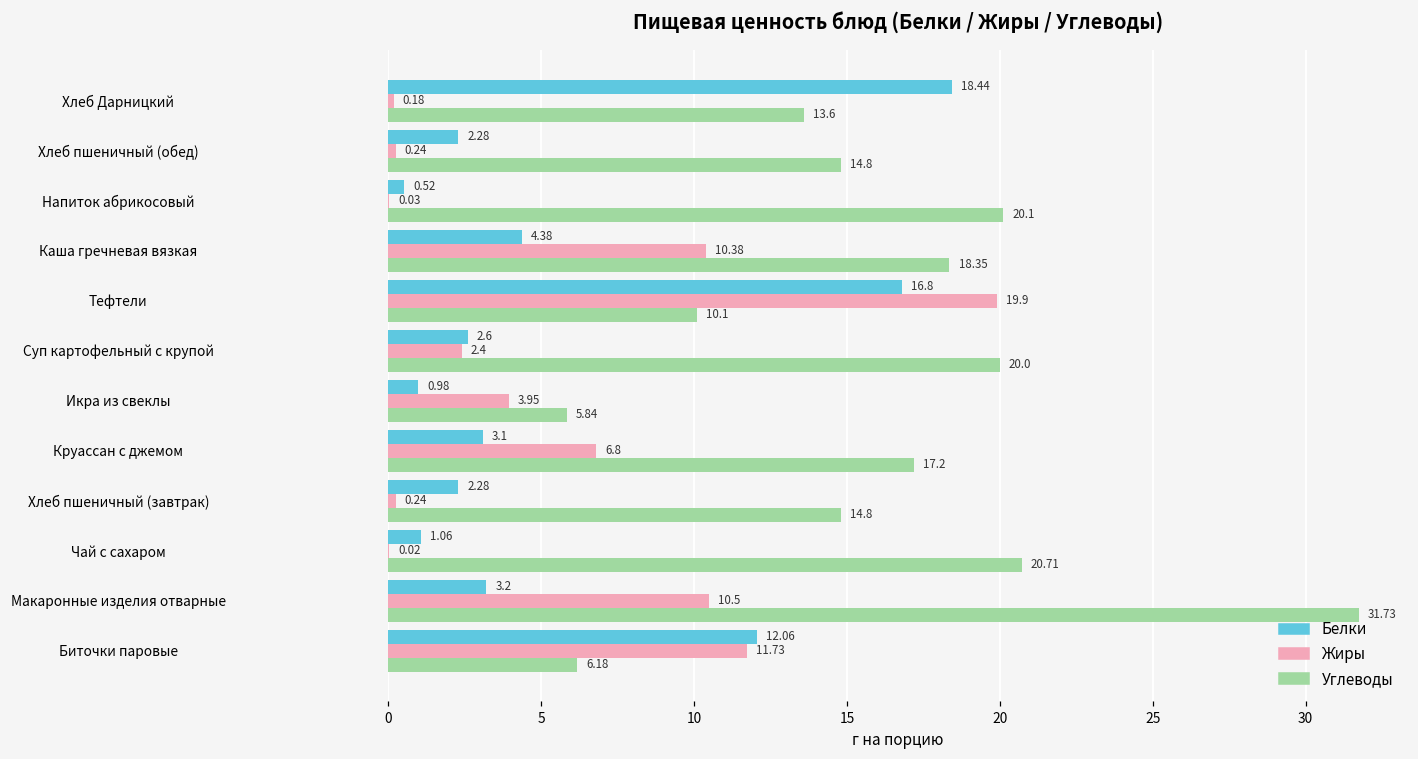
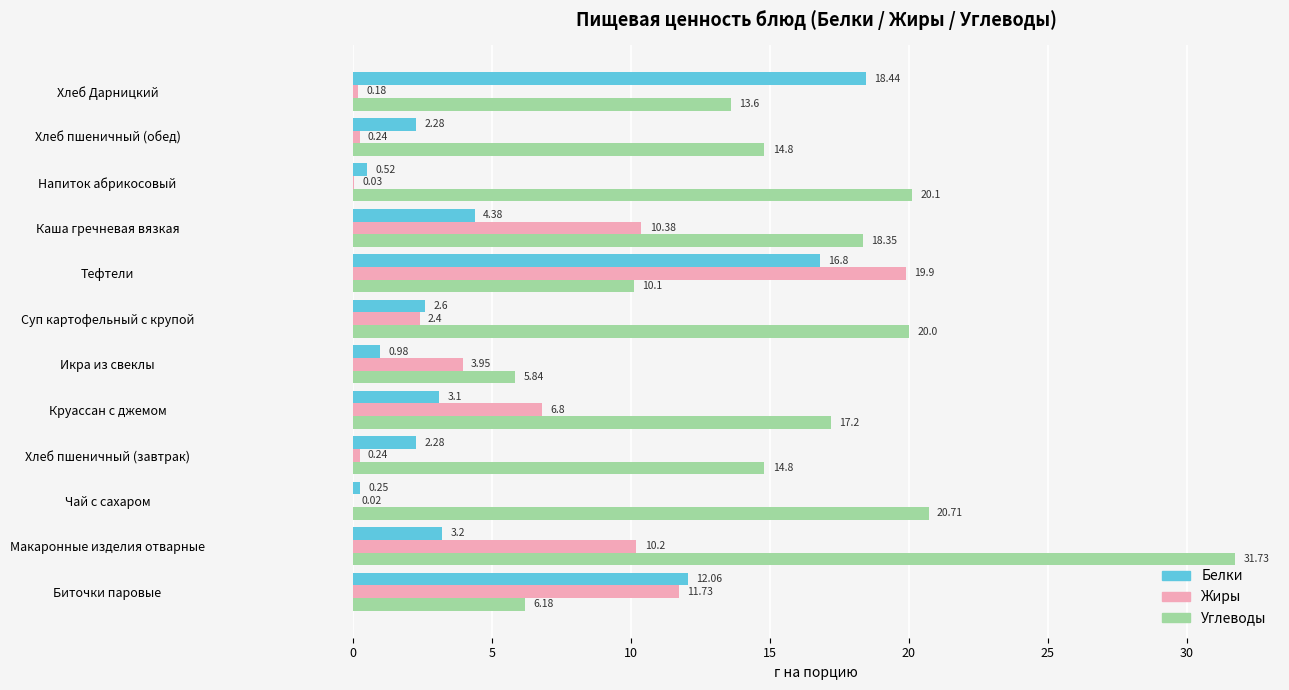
Белки, Чай с сахаром: 1.06 -> 0.25
Жиры, Макаронные изделия отварные: 10.5 -> 10.2
